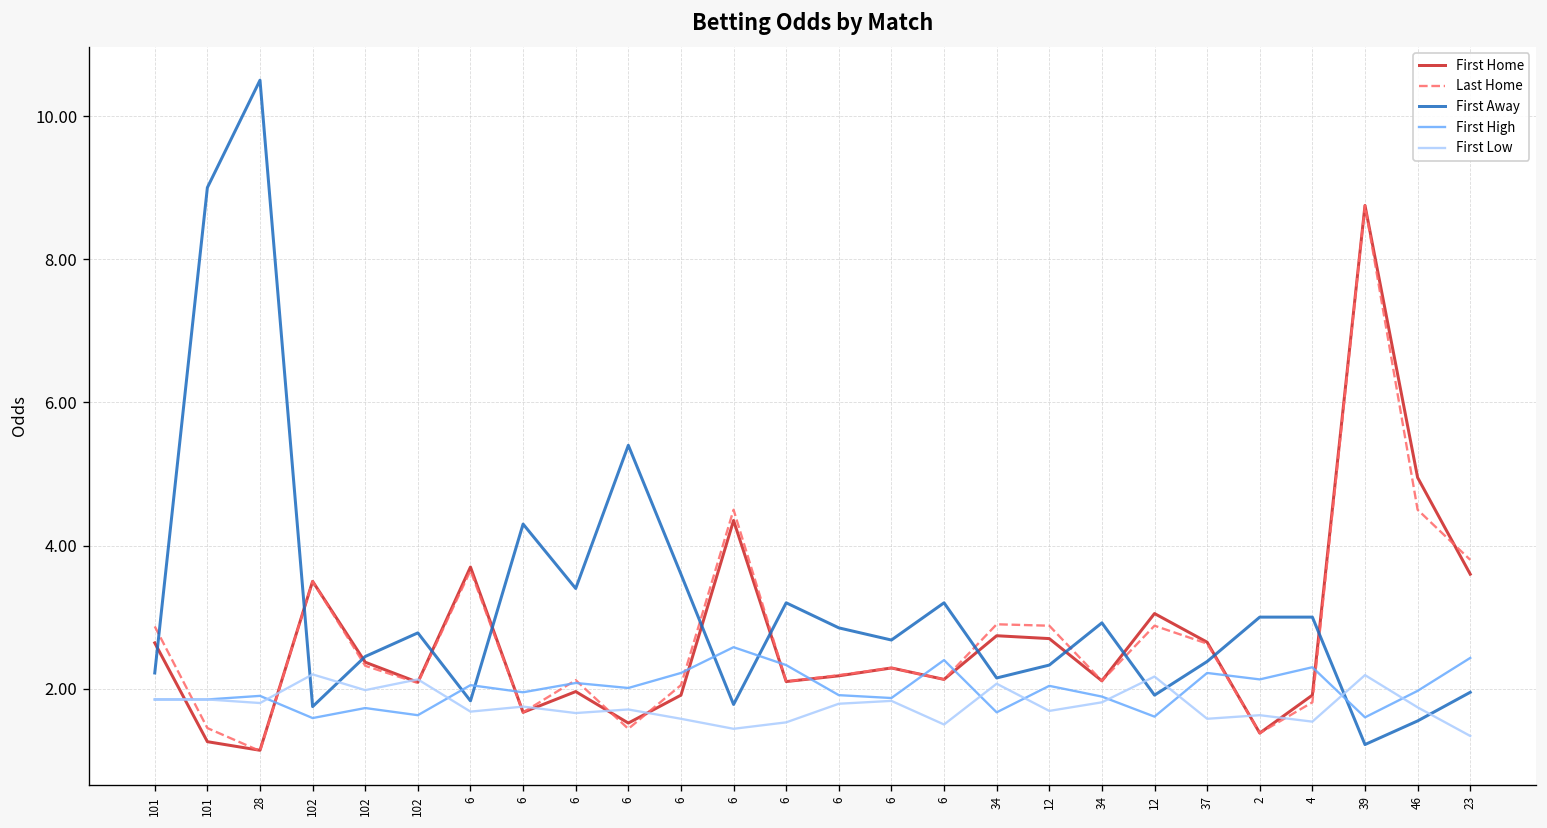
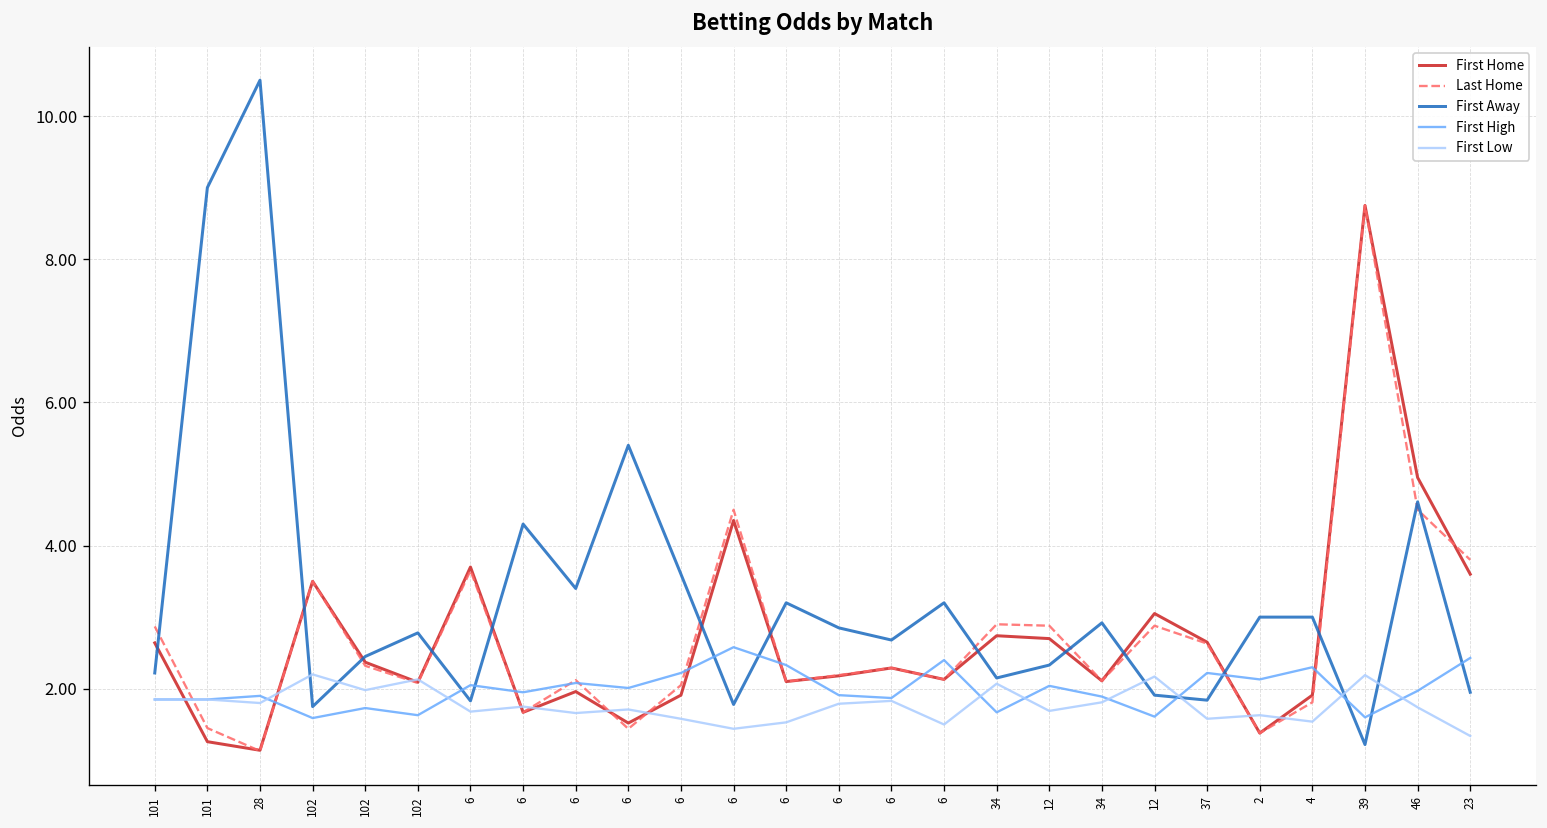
First Away, 37: 2.4 -> 1.8
First Away, 46: 1.6 -> 4.6
